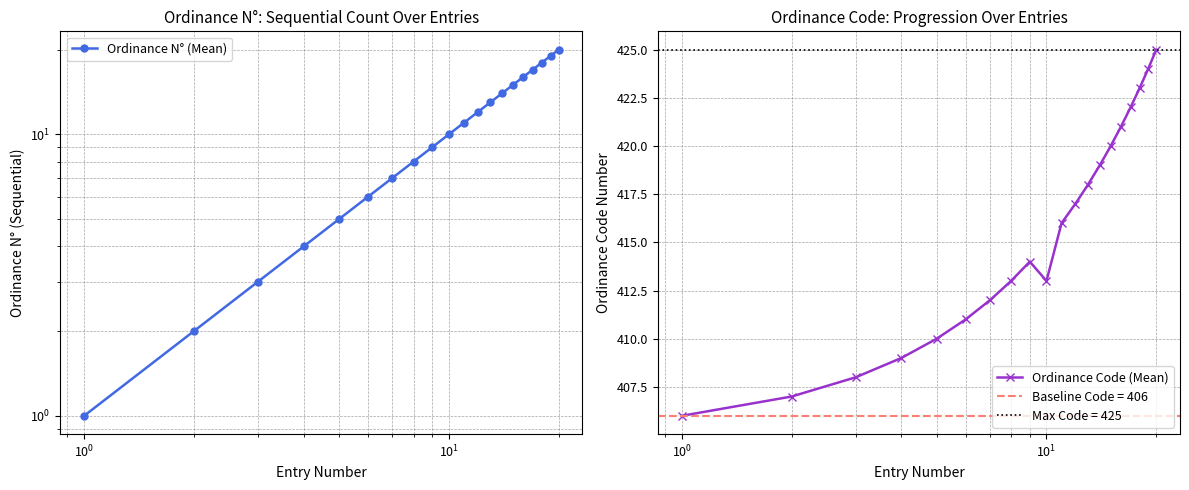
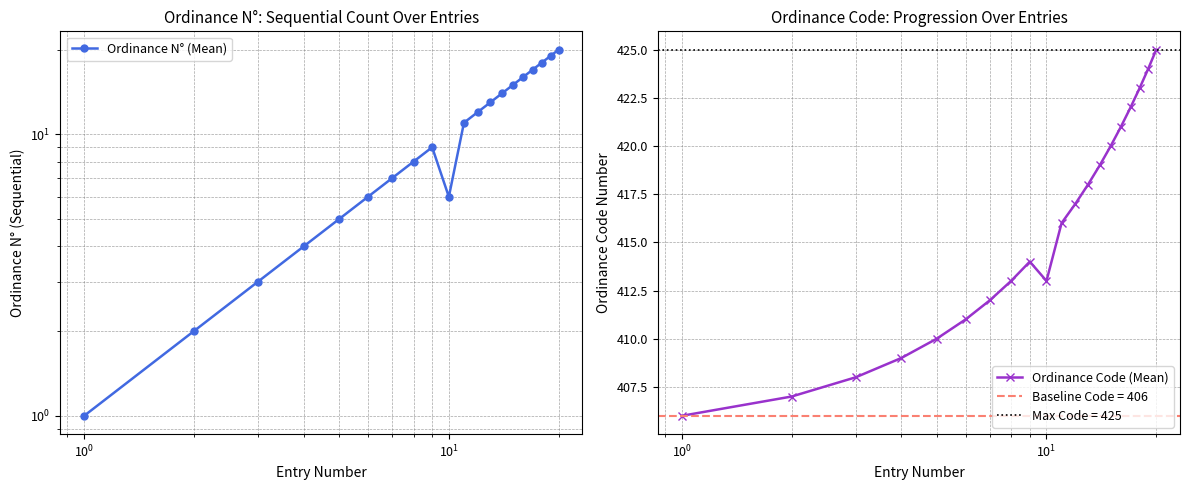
Ordinance N°: Sequential Count Over Entries, 10^1: 10 -> 6
